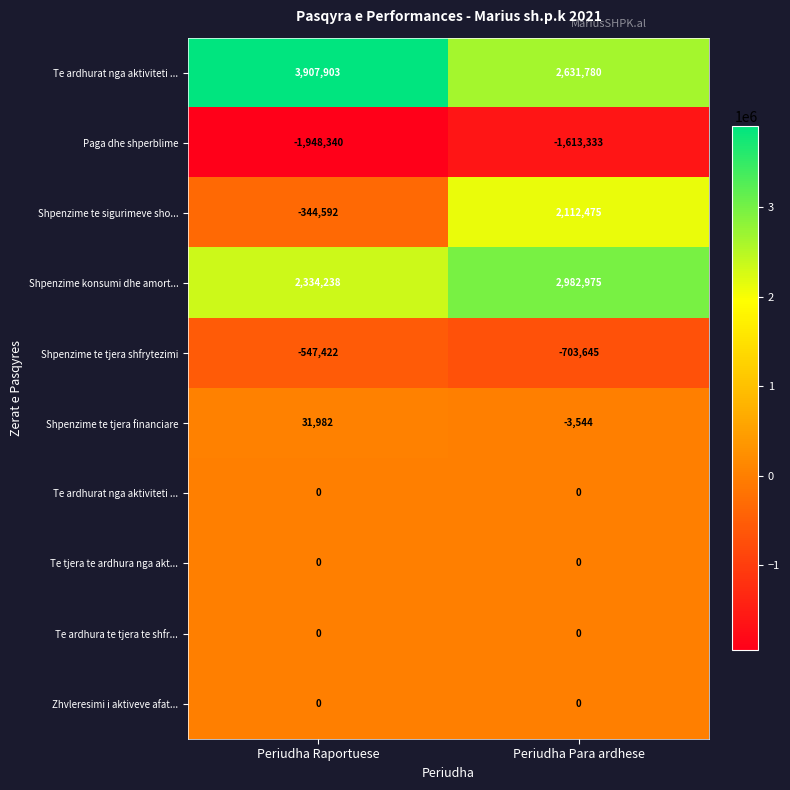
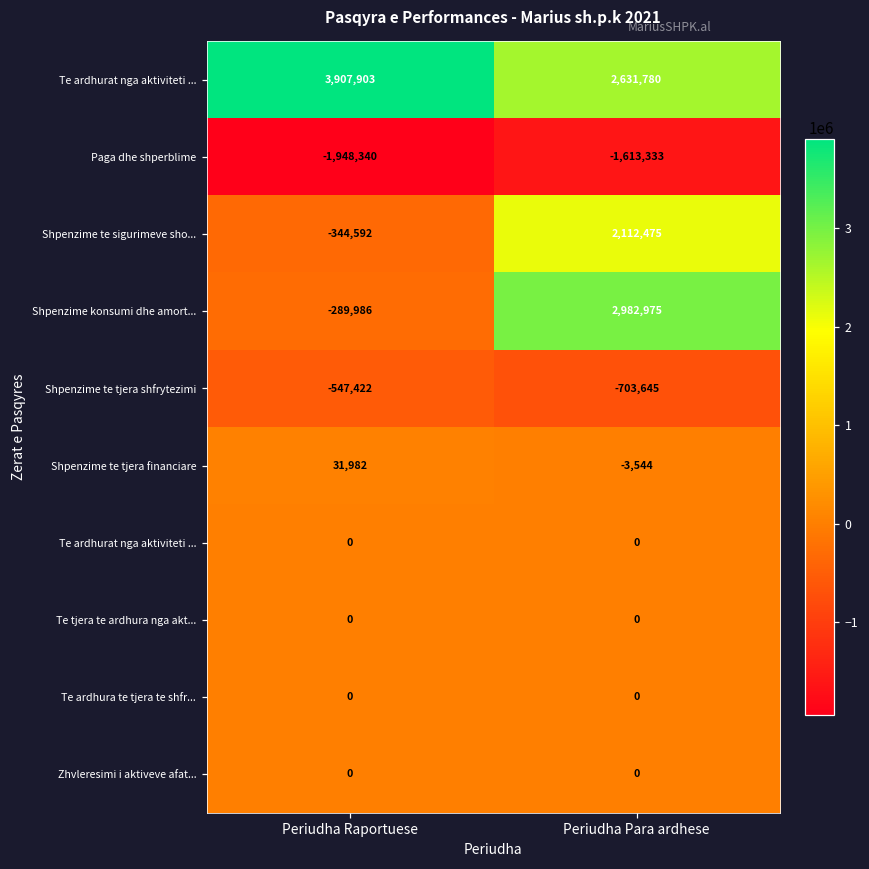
Shpenzime konsumi dhe amort..., Periudha Raportuese: 2,334,238 -> -289,986
